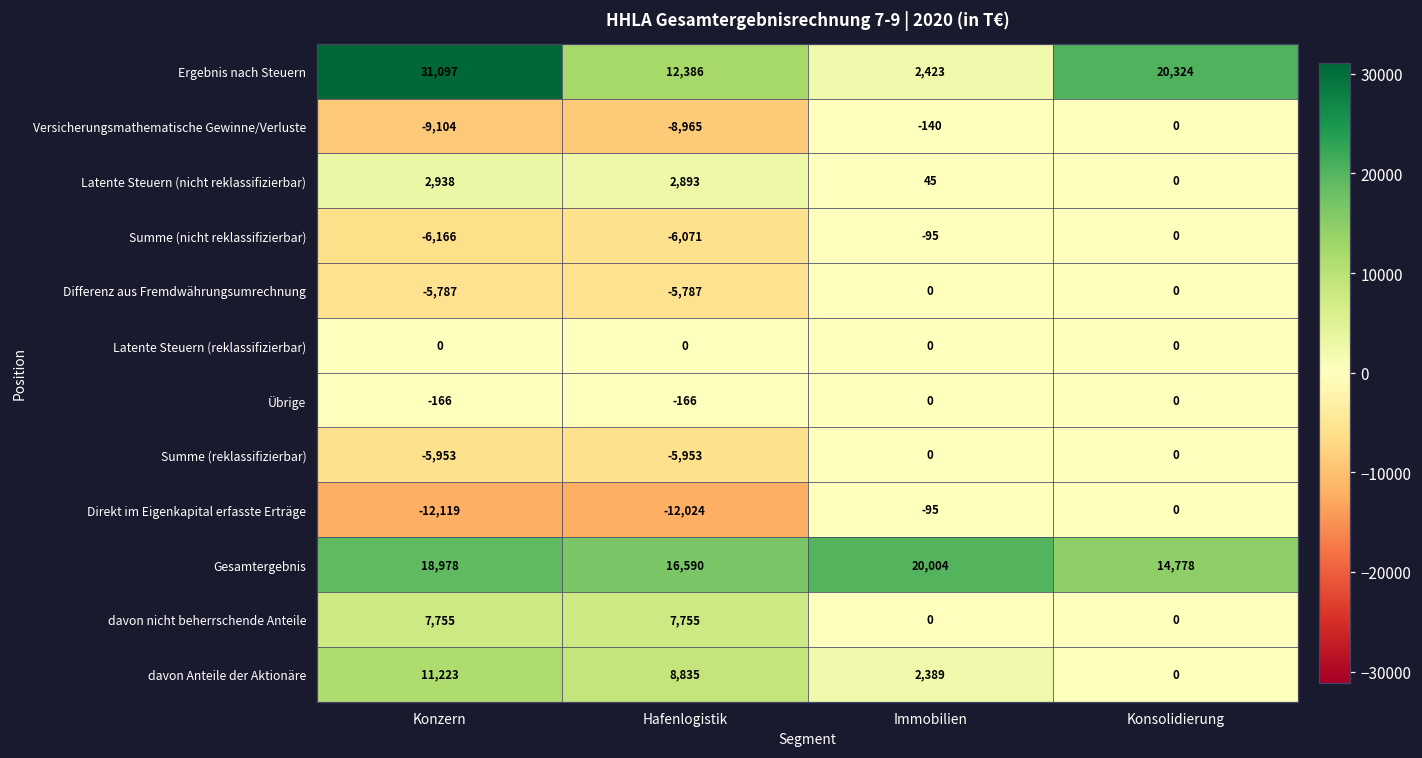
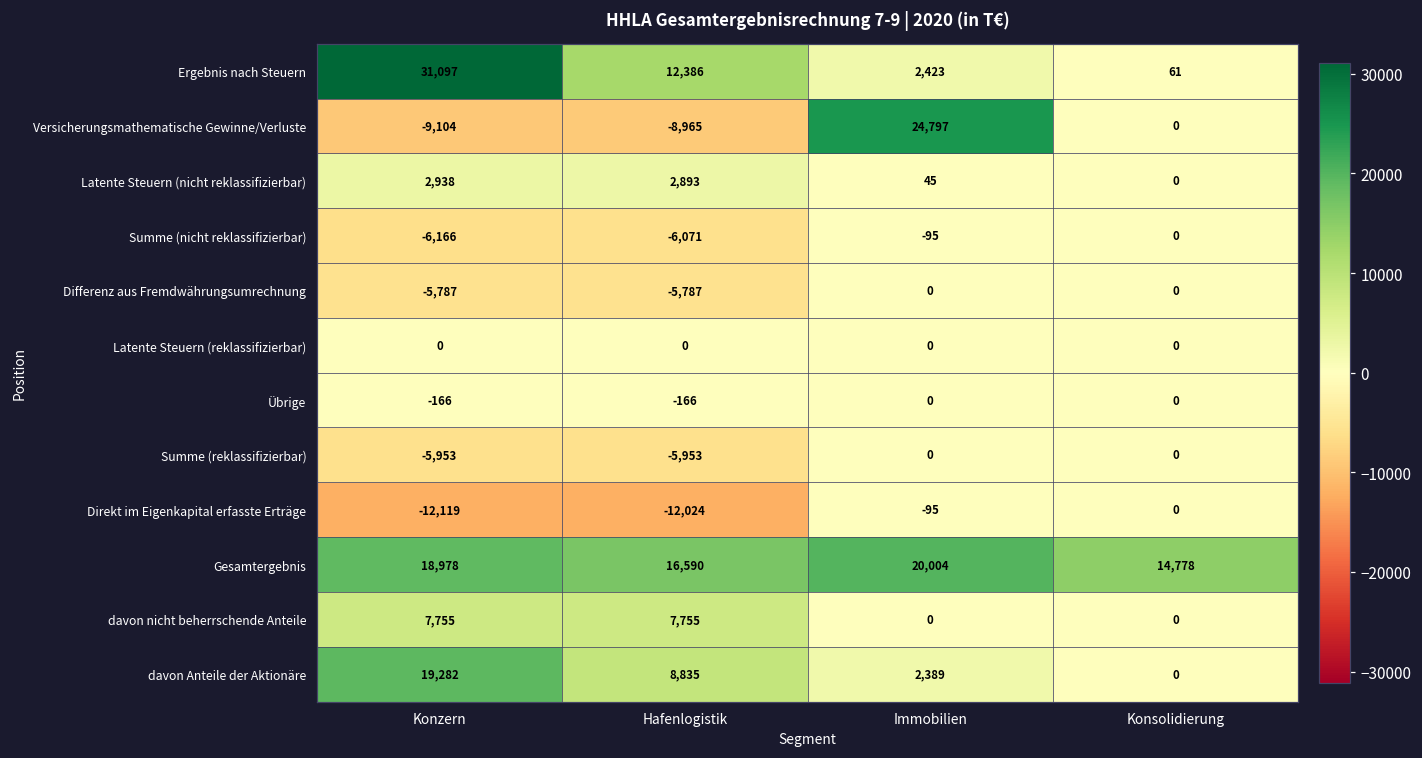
Ergebnis nach Steuern, Konsolidierung: 20,324 -> 61
Versicherungsmathematische Gewinne/Verluste, Immobilien: -140 -> 24,797
davon Anteile der Aktionäre, Konzern: 11,223 -> 19,282
